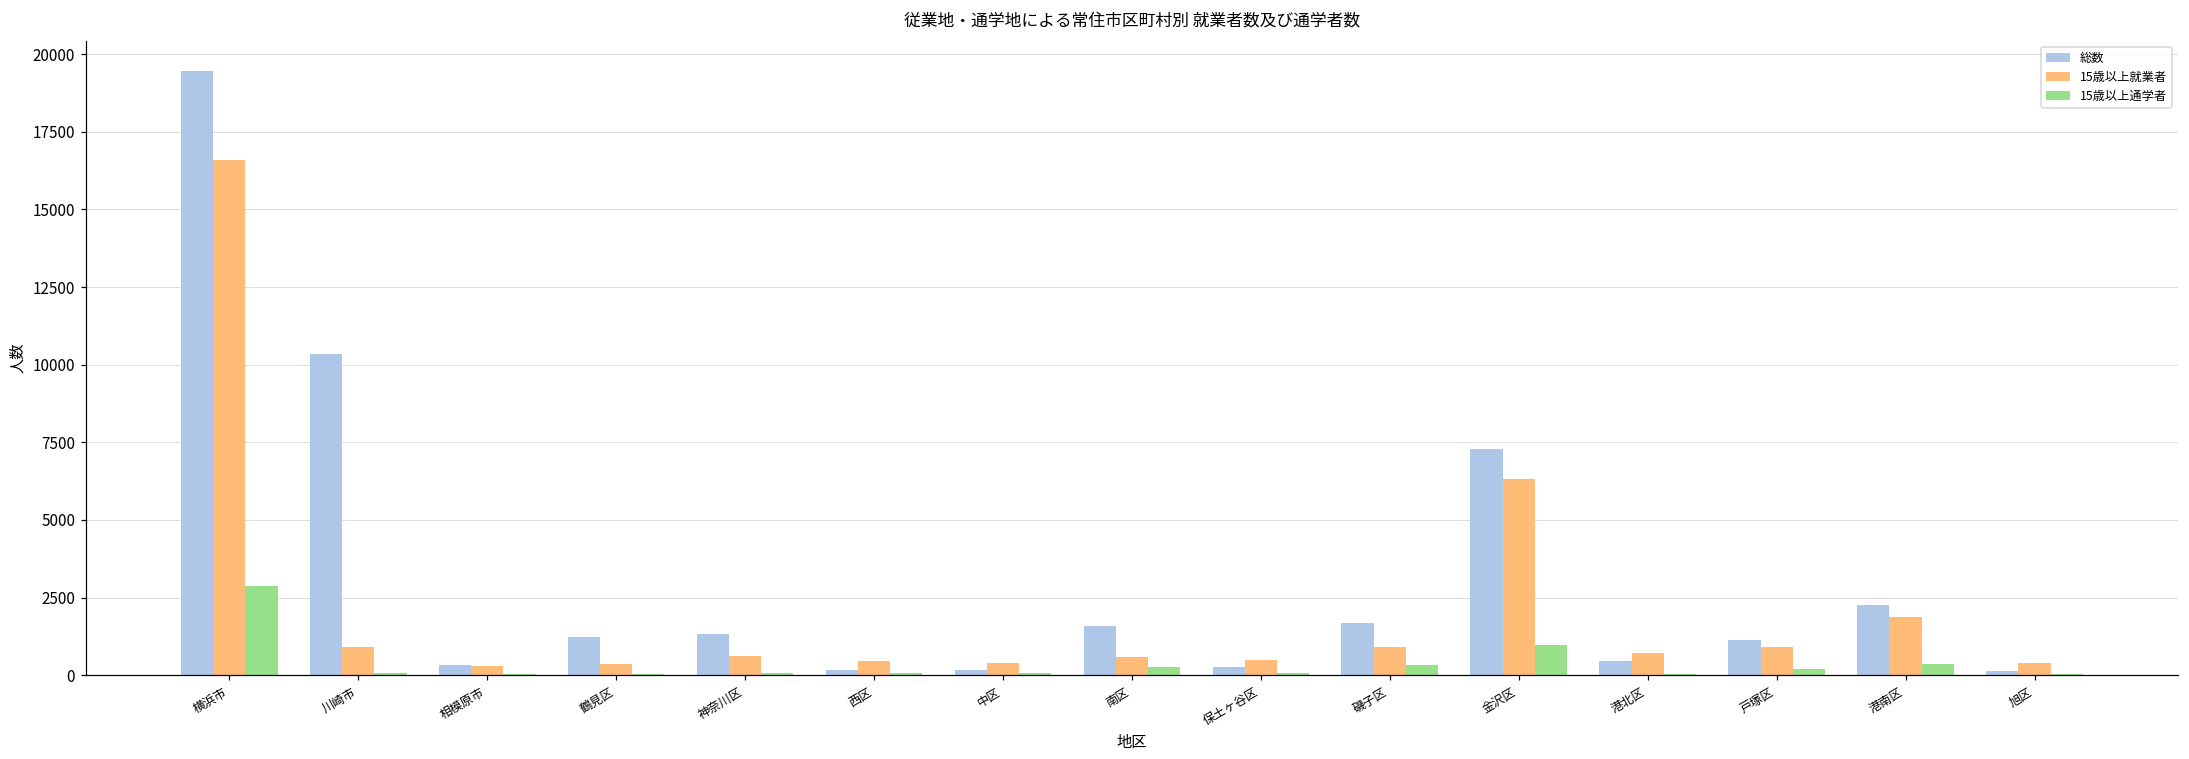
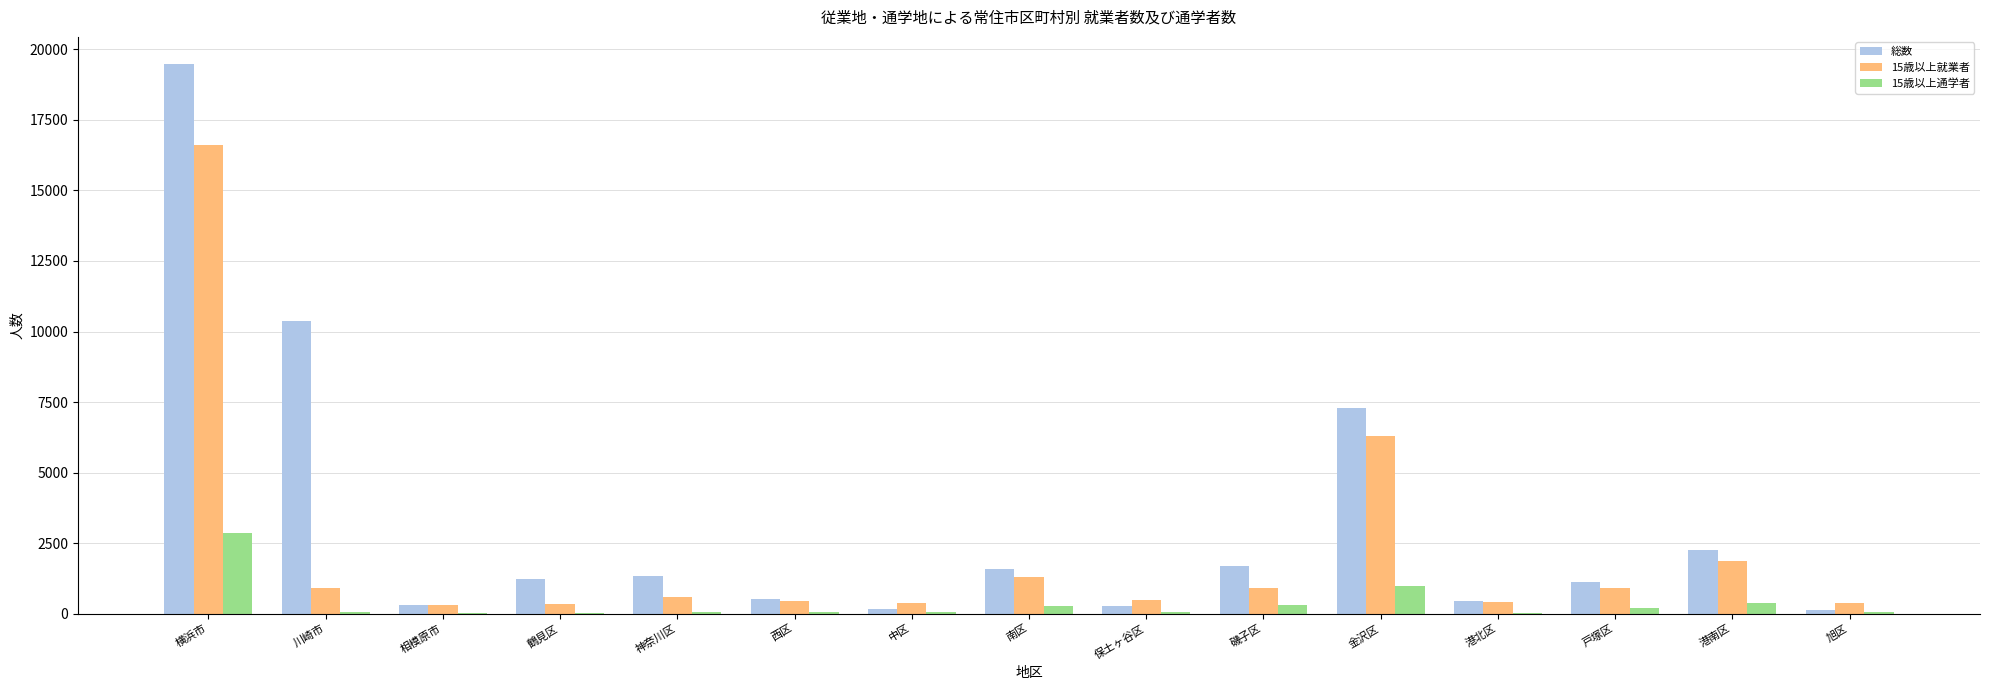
総数, 西区: 200 -> 500
15歳以上就業者, 南区: 600 -> 1300
15歳以上就業者, 港北区: 700 -> 400
